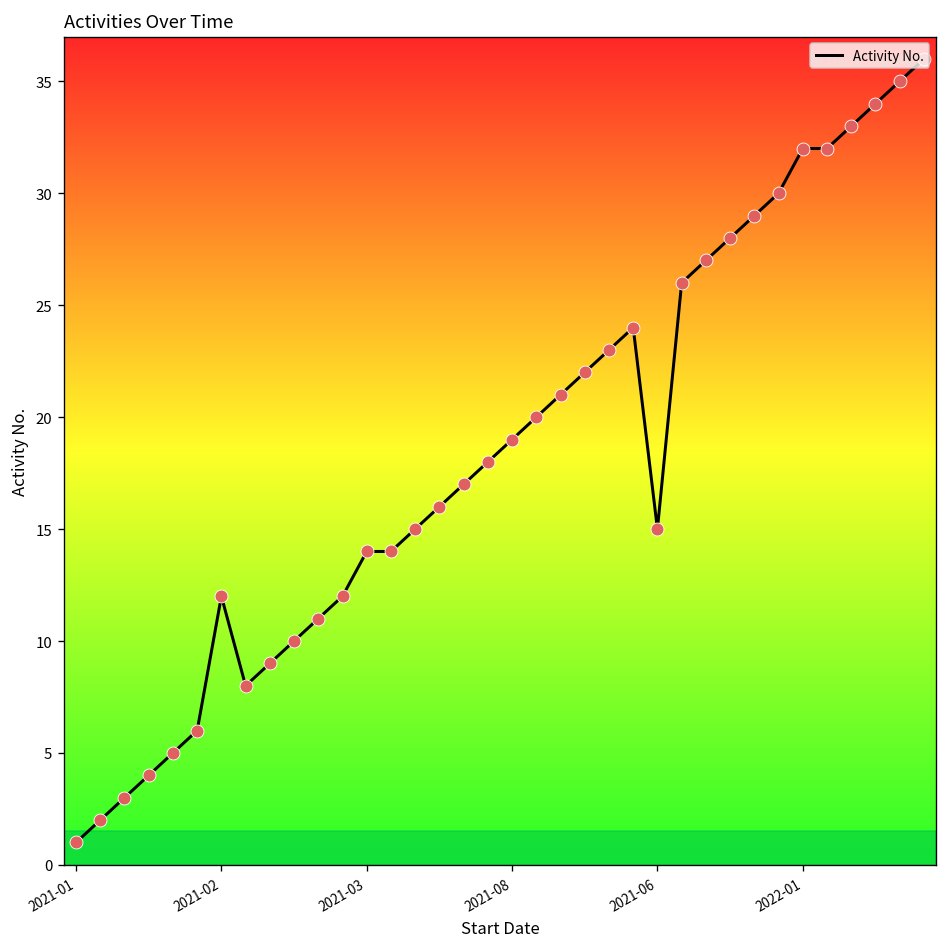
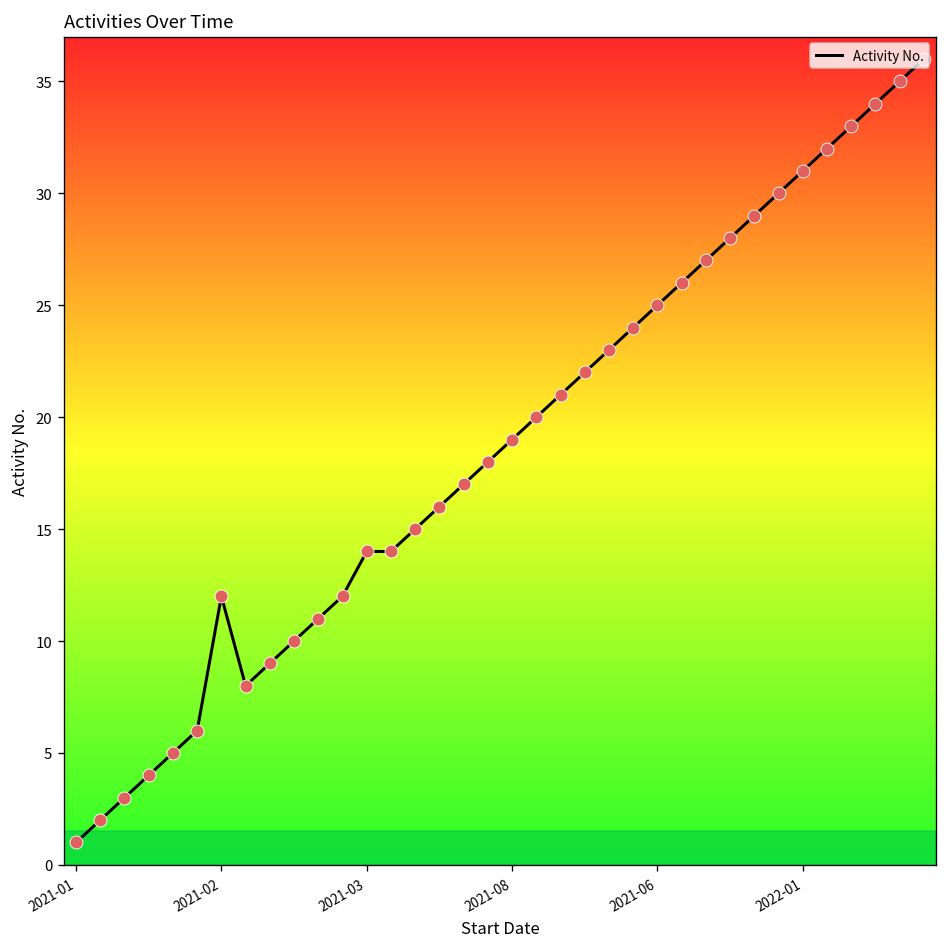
2021-06: 15 -> 25
2022-01: 32 -> 31
